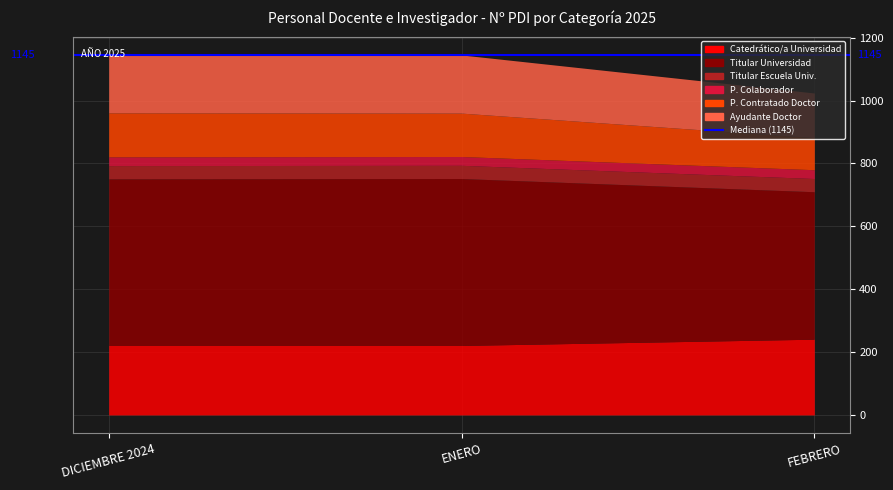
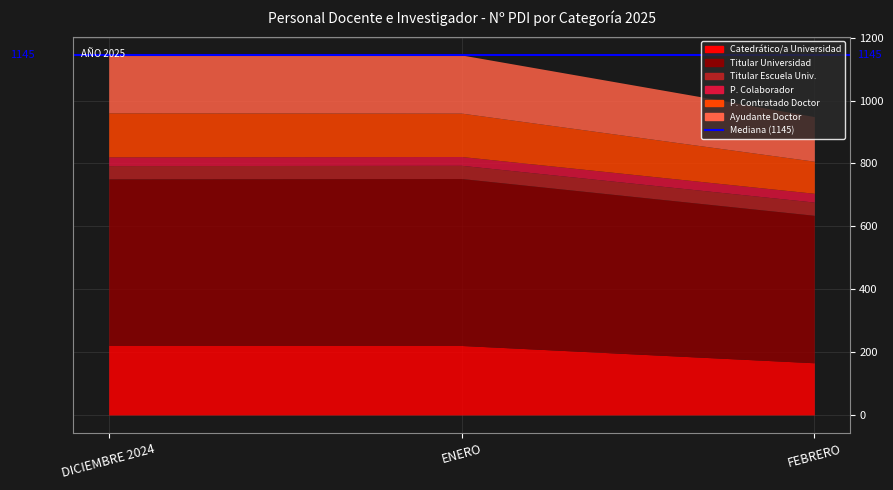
Catedrático/a Universidad, FEBRERO: 240 -> 170
